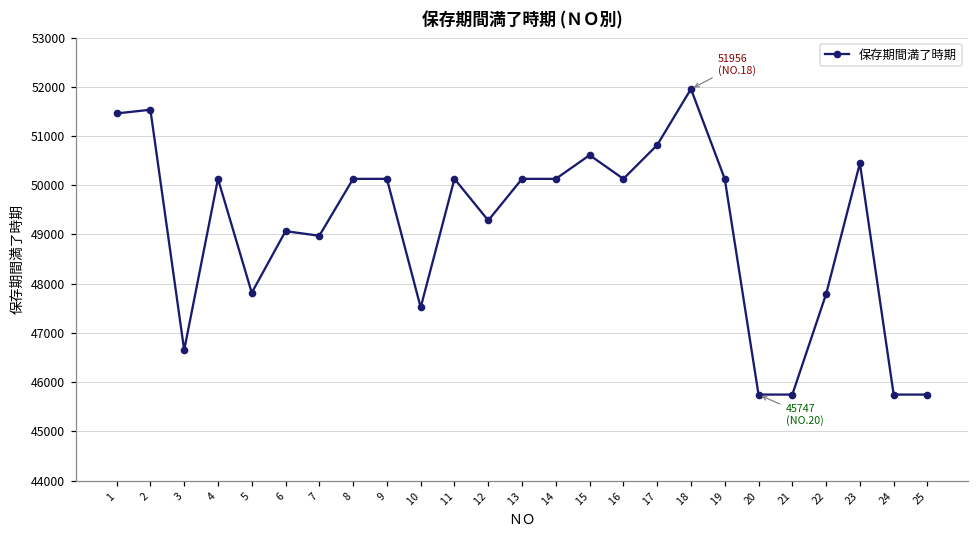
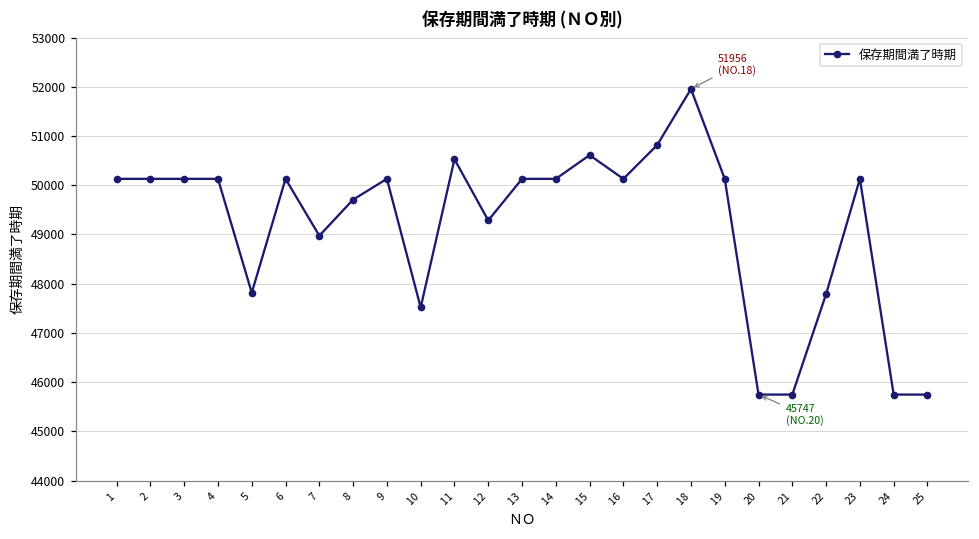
1: 51500 -> 50100
2: 51500 -> 50100
3: 46700 -> 50100
6: 49100 -> 50100
8: 50100 -> 49700
11: 50100 -> 50500
23: 50400 -> 50100
